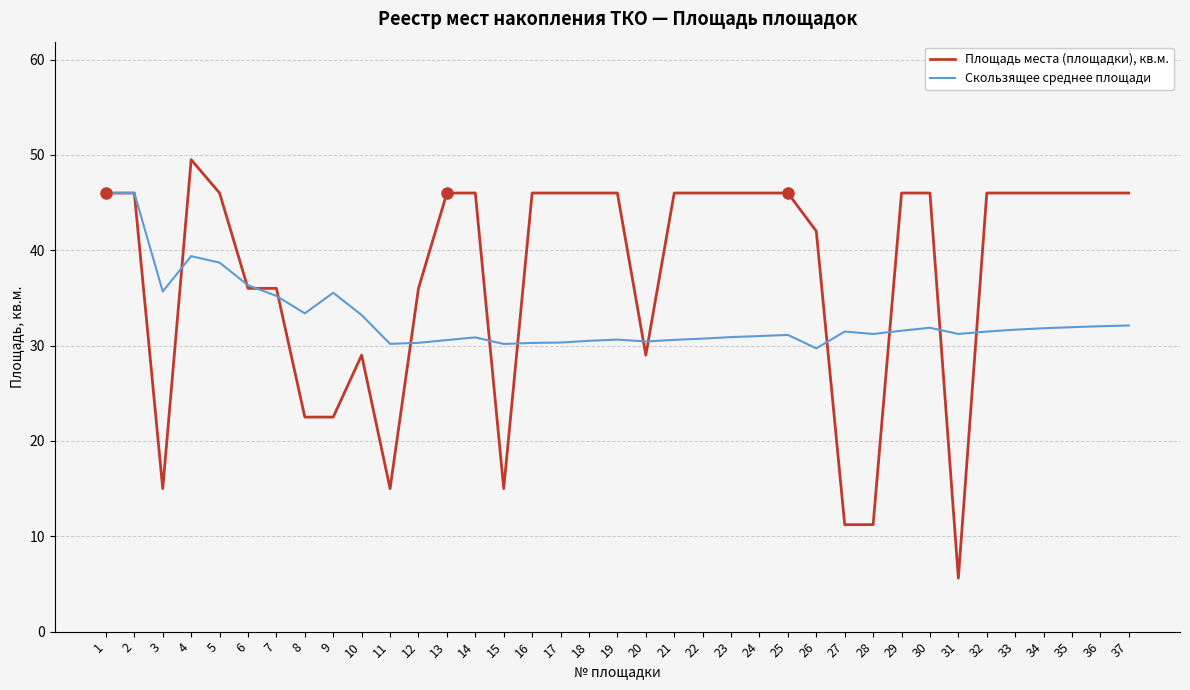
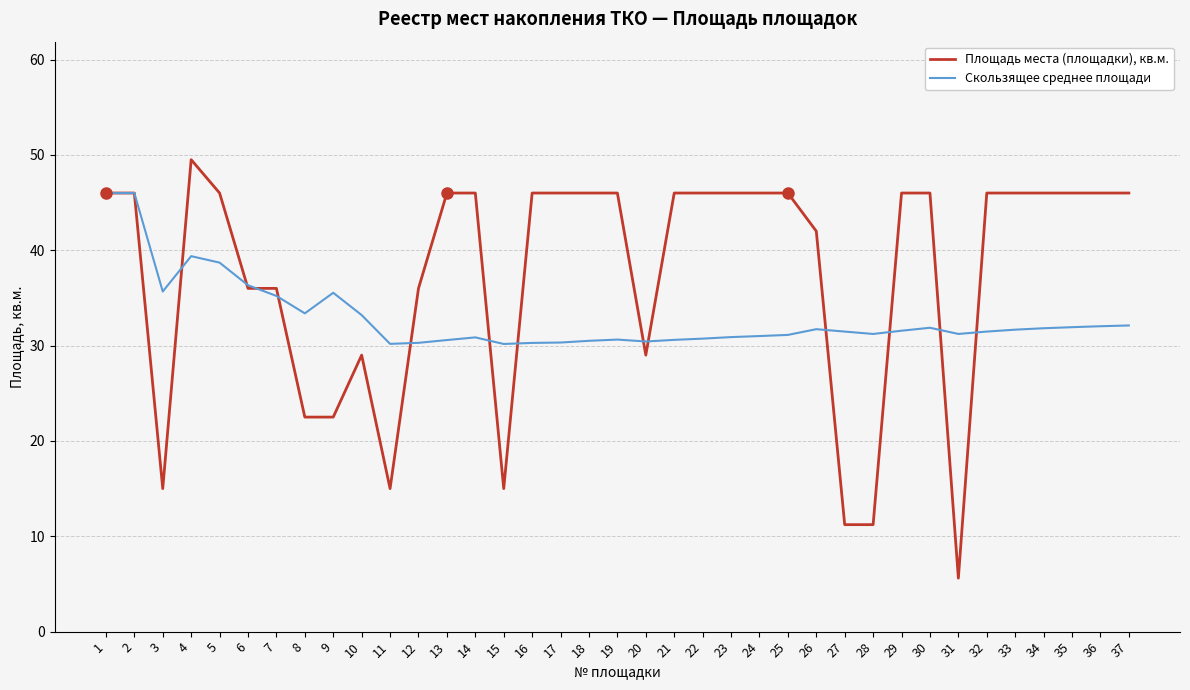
Скользящее среднее площади, 26: 30 -> 32
